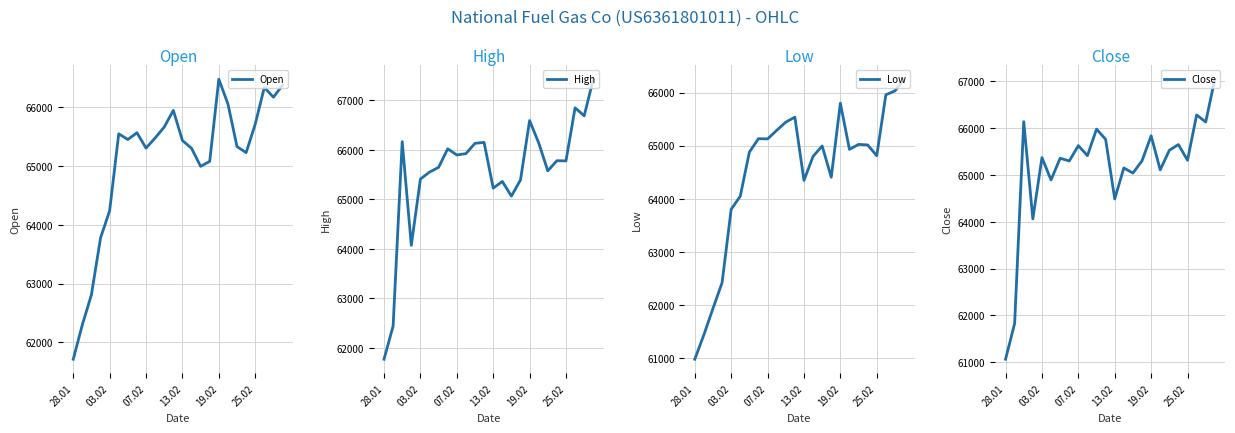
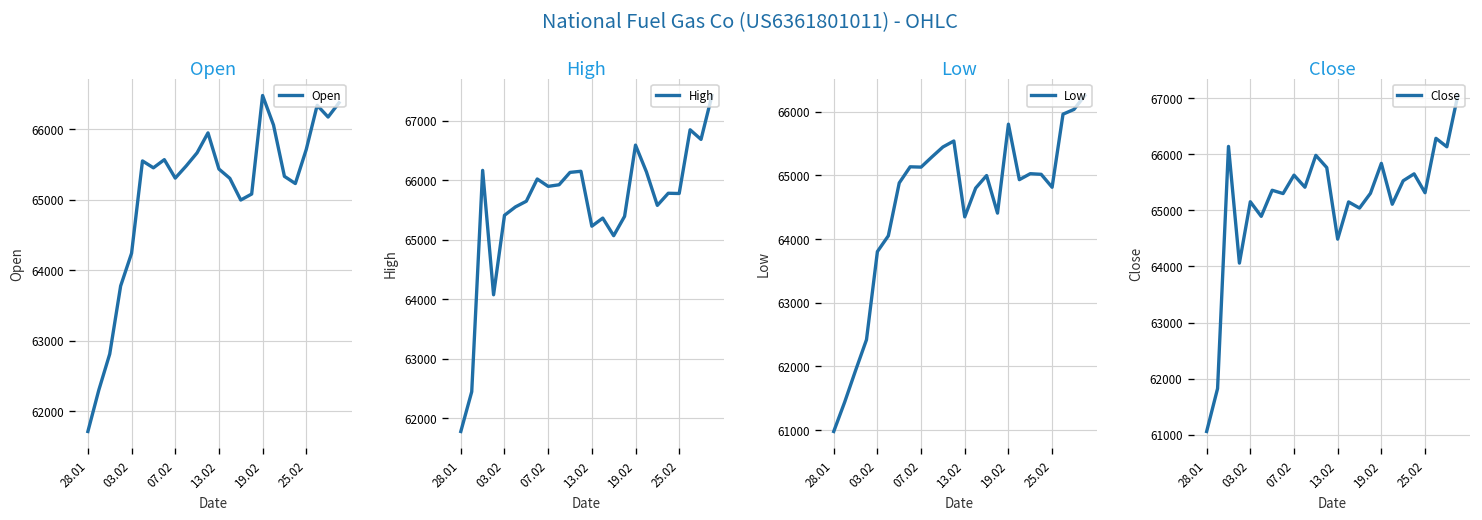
Close, 03.02: 65400 -> 65200
